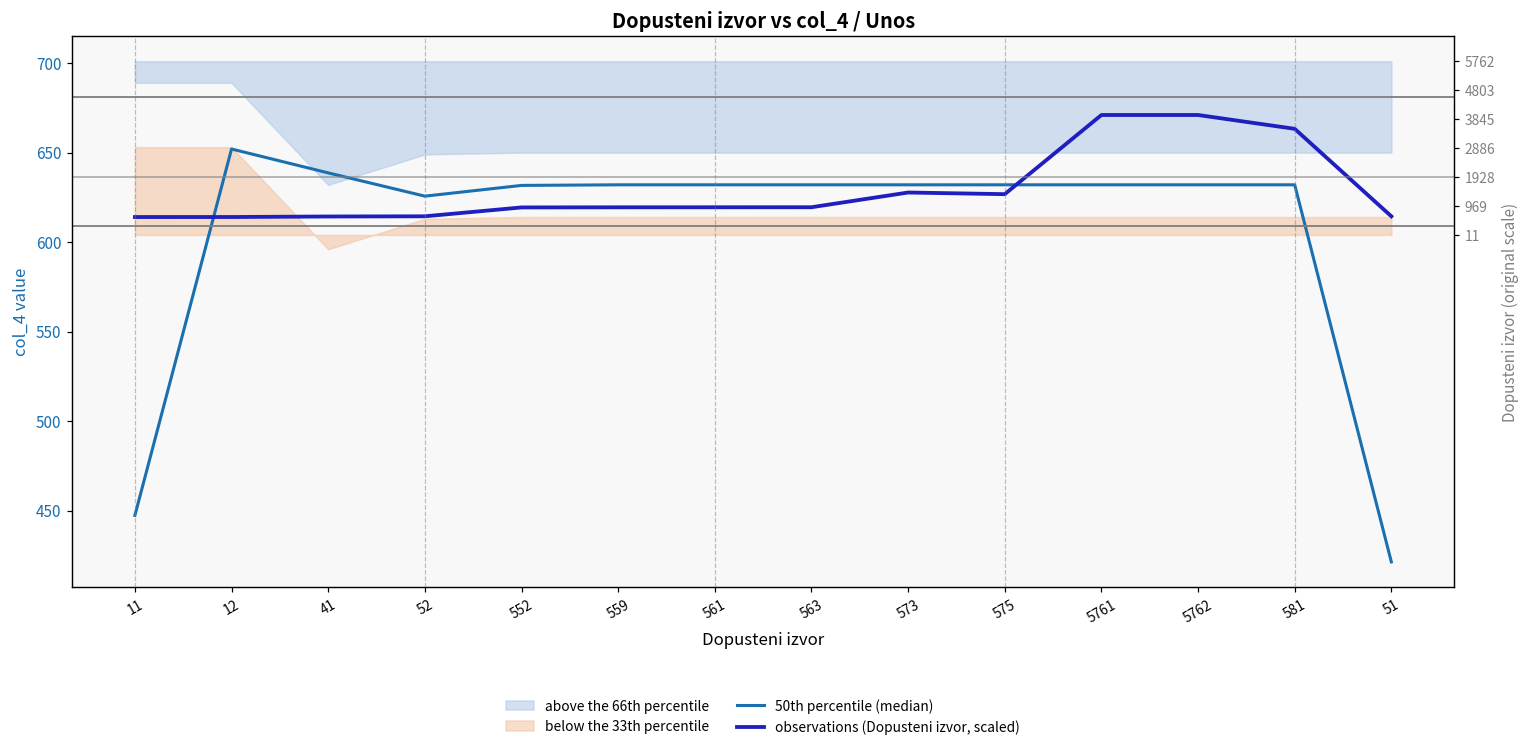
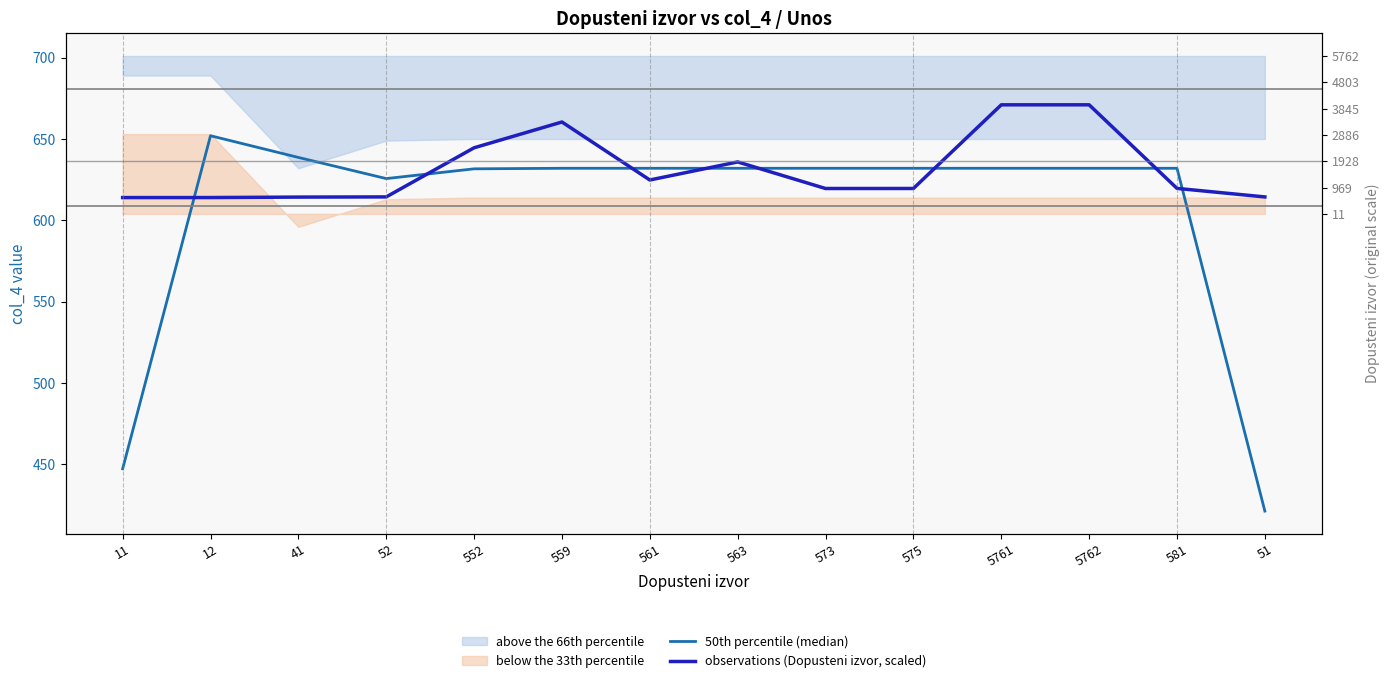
observations (Dopusteni izvor, scaled), 552: 619 -> 645
observations (Dopusteni izvor, scaled), 559: 619 -> 660
observations (Dopusteni izvor, scaled), 561: 619 -> 625
observations (Dopusteni izvor, scaled), 563: 619 -> 636
observations (Dopusteni izvor, scaled), 573: 628 -> 620
observations (Dopusteni izvor, scaled), 575: 627 -> 620
observations (Dopusteni izvor, scaled), 581: 663 -> 620
